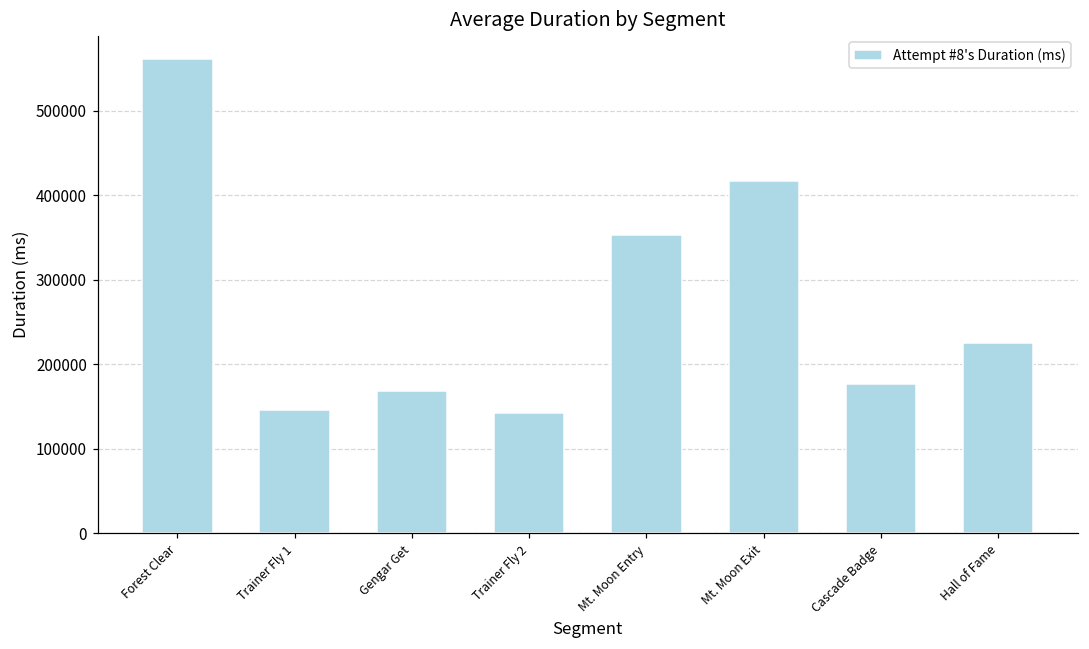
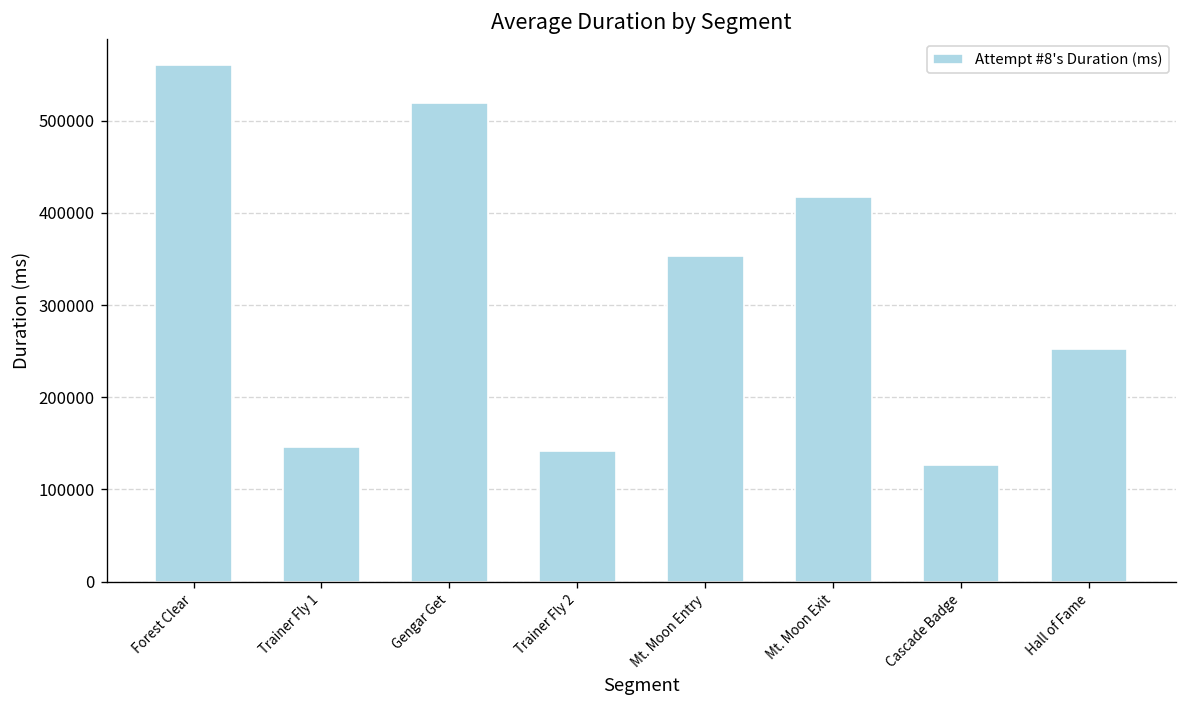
Gengar Get: 170000 -> 520000
Cascade Badge: 180000 -> 130000
Hall of Fame: 220000 -> 250000
